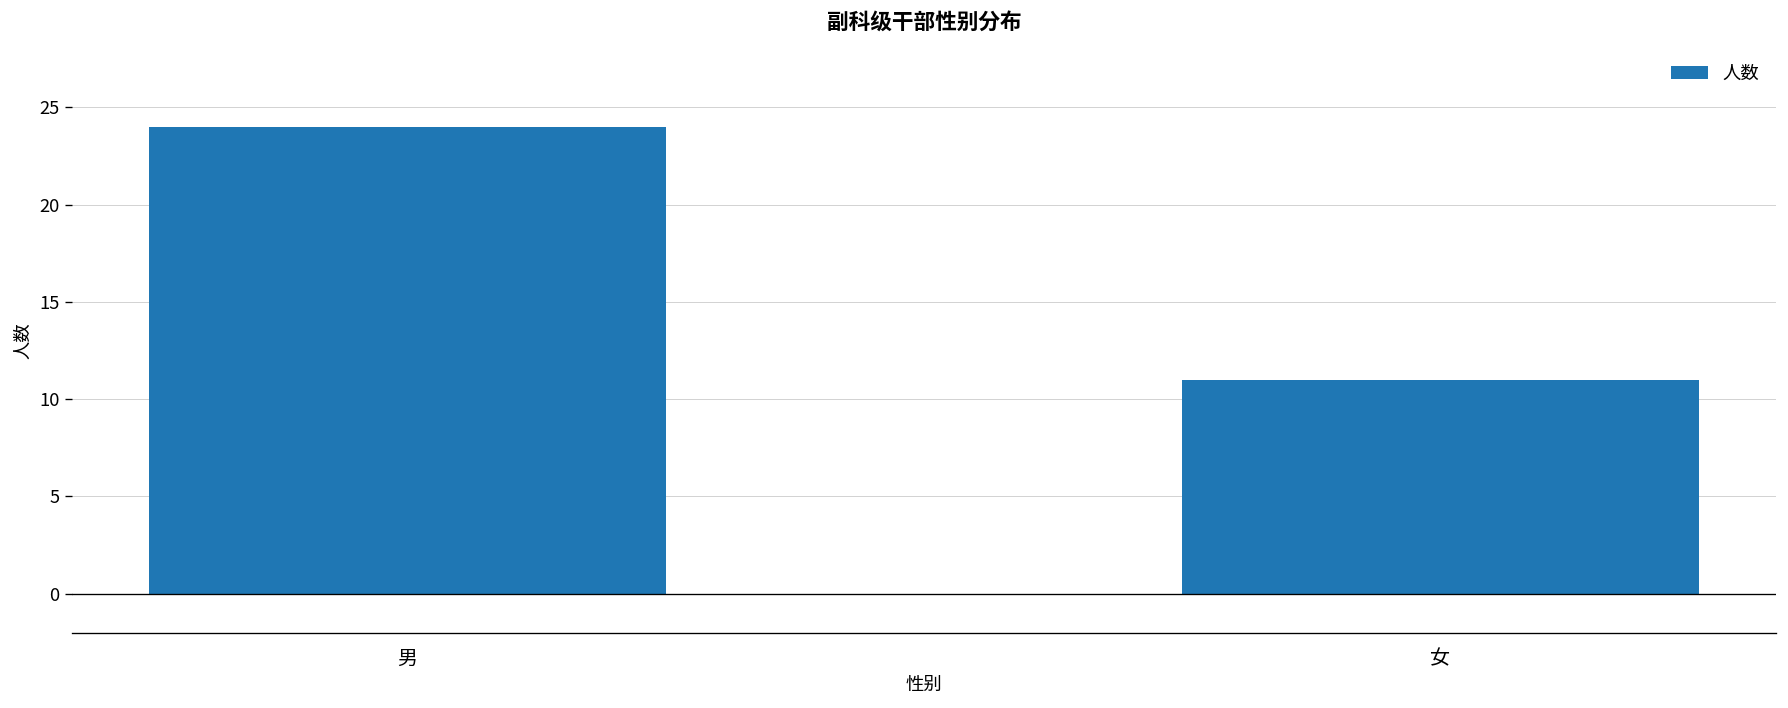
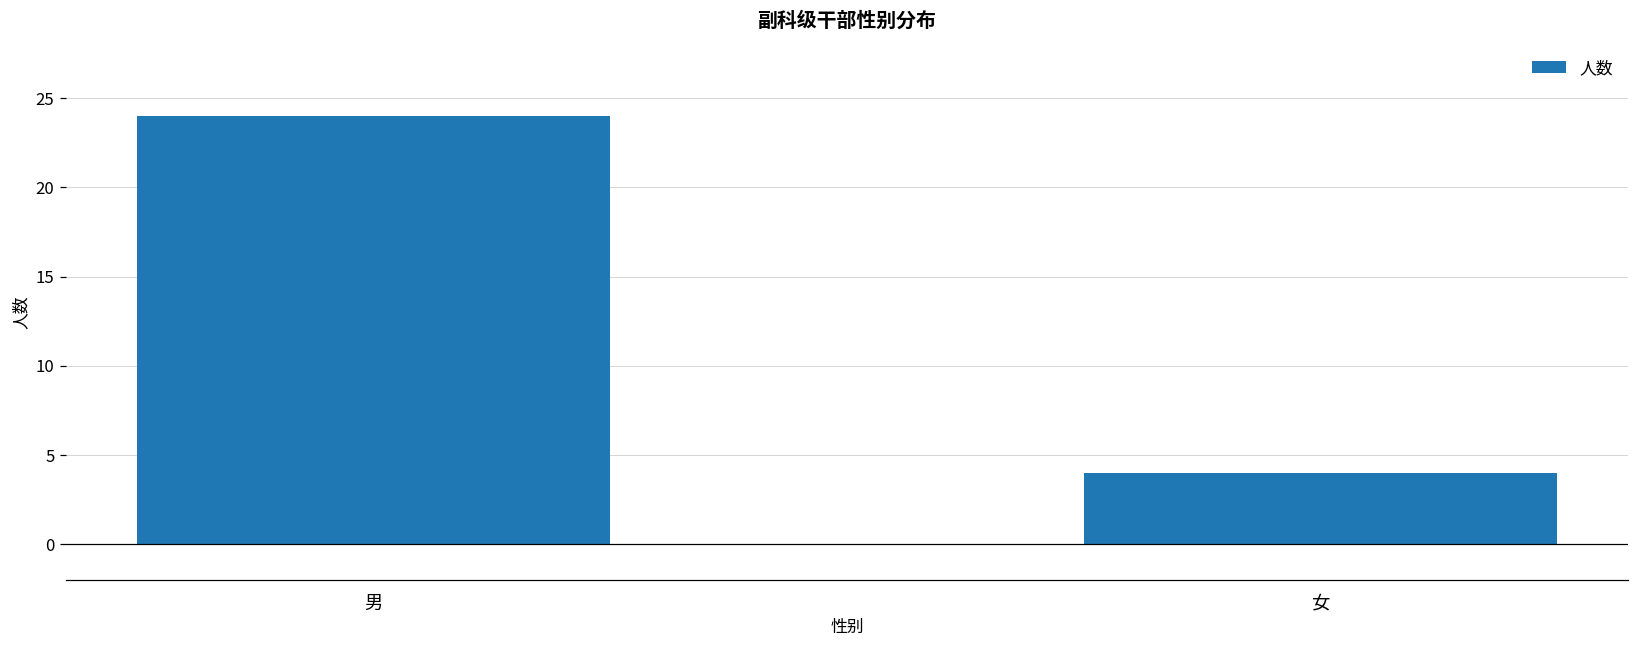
女: 11 -> 4
